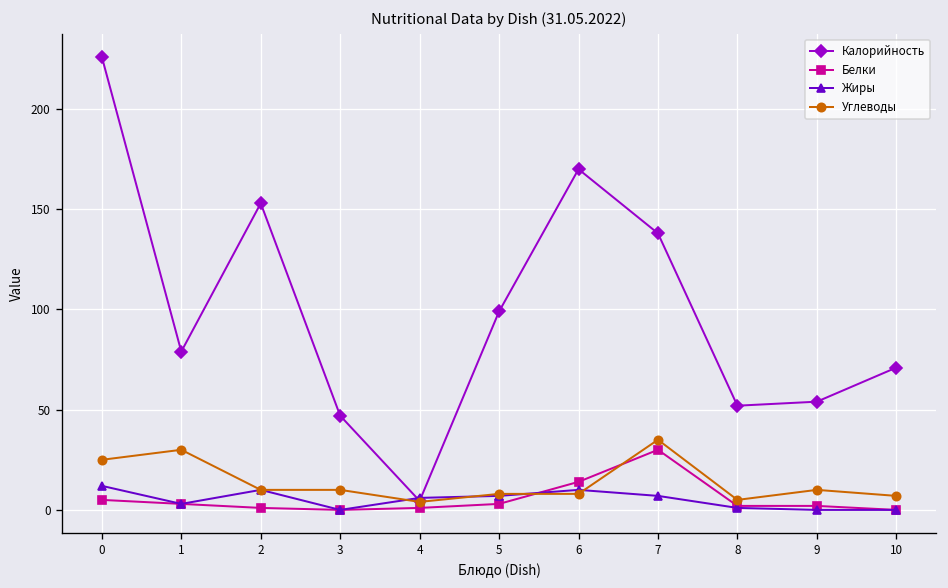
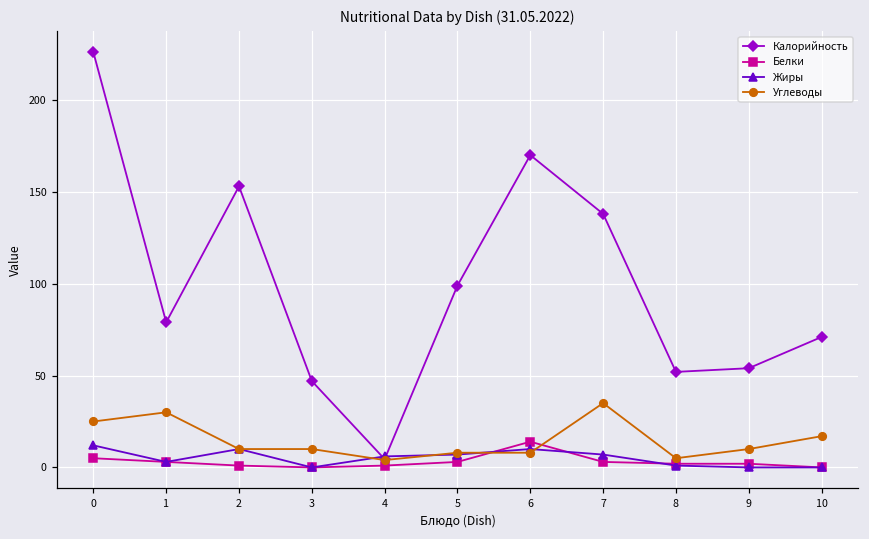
Белки, 7: 30 -> 3
Углеводы, 10: 7 -> 17
